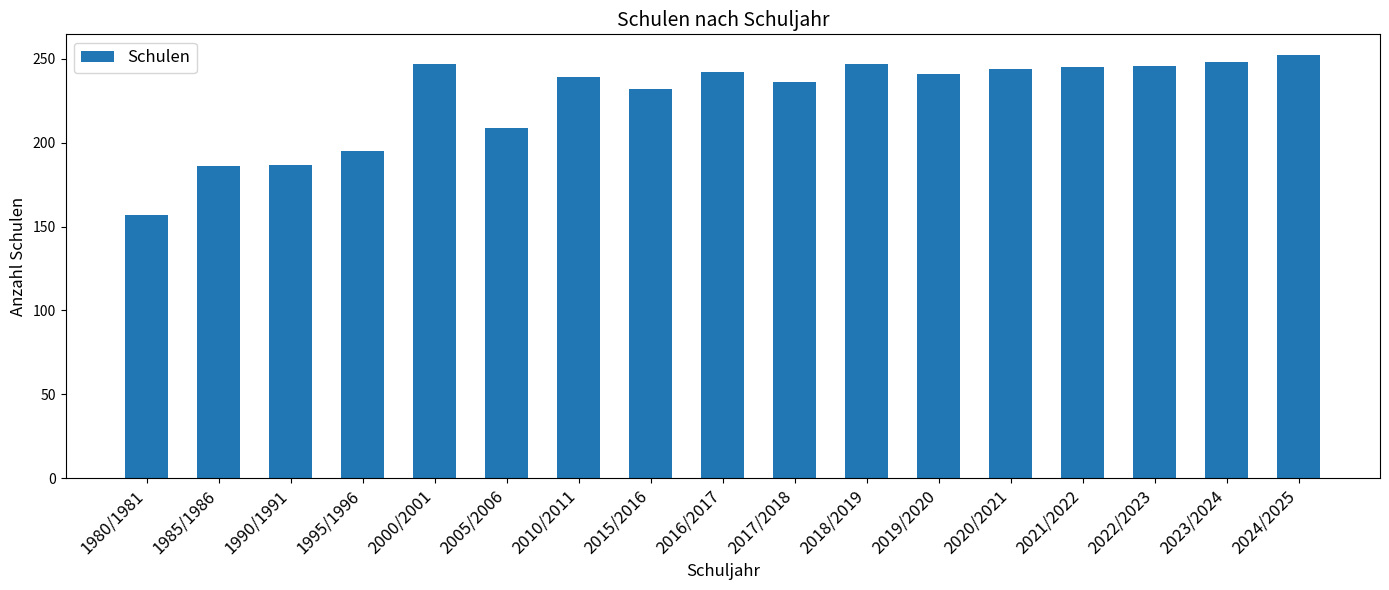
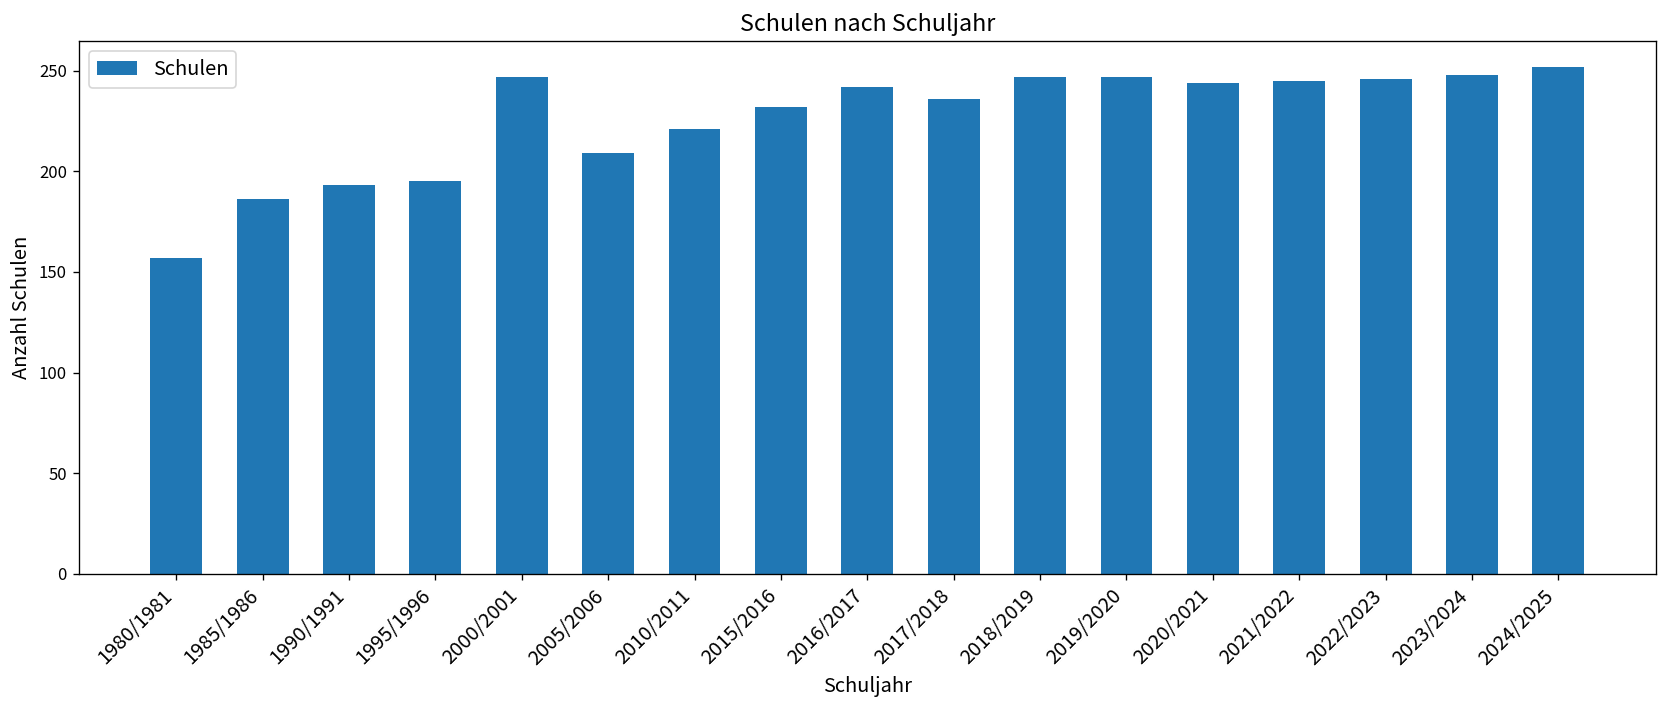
1990/1991: 187 -> 193
2010/2011: 239 -> 221
2019/2020: 241 -> 247
